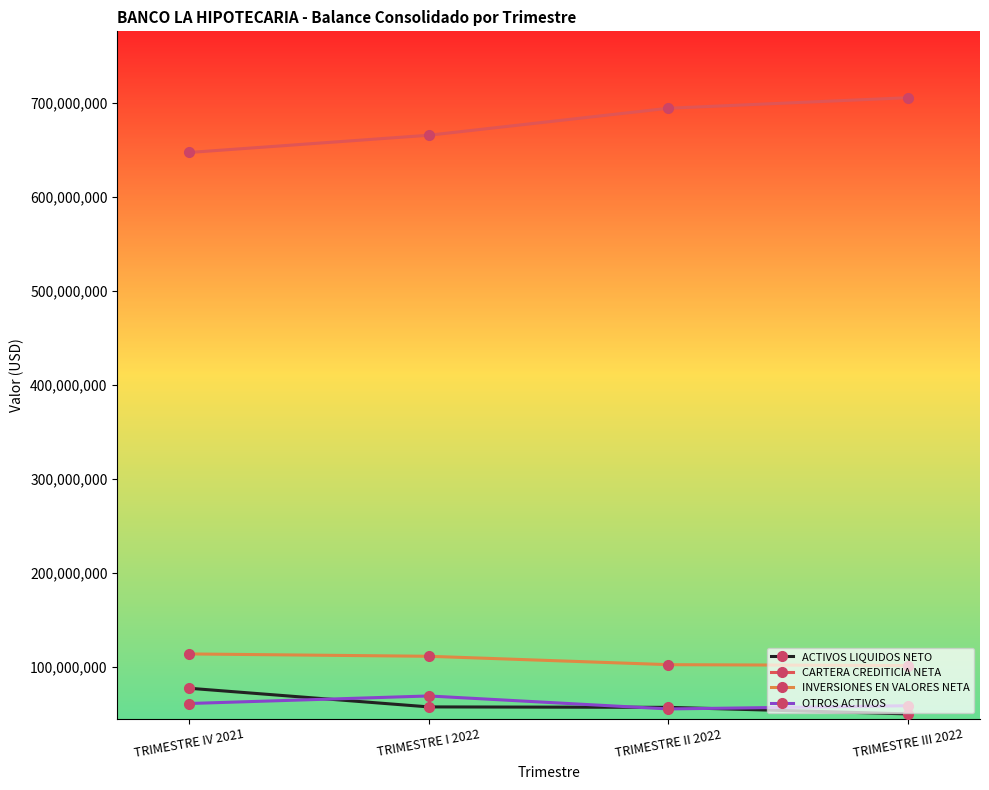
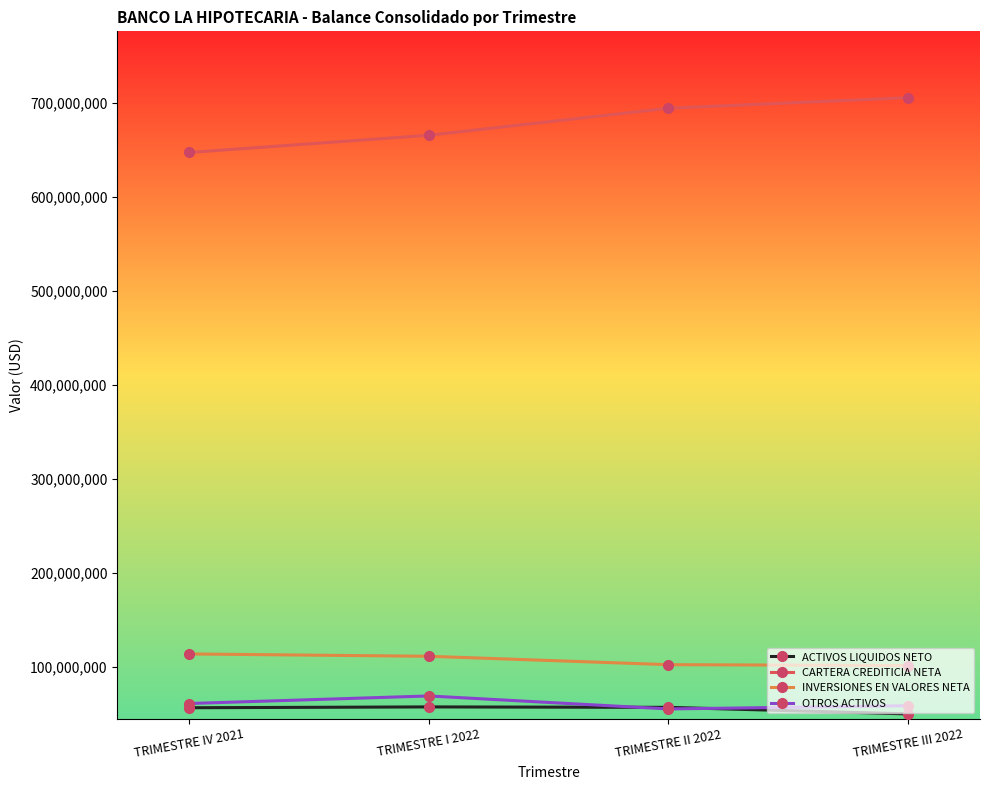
ACTIVOS LIQUIDOS NETO, TRIMESTRE IV 2021: 80,000,000 -> 60,000,000
